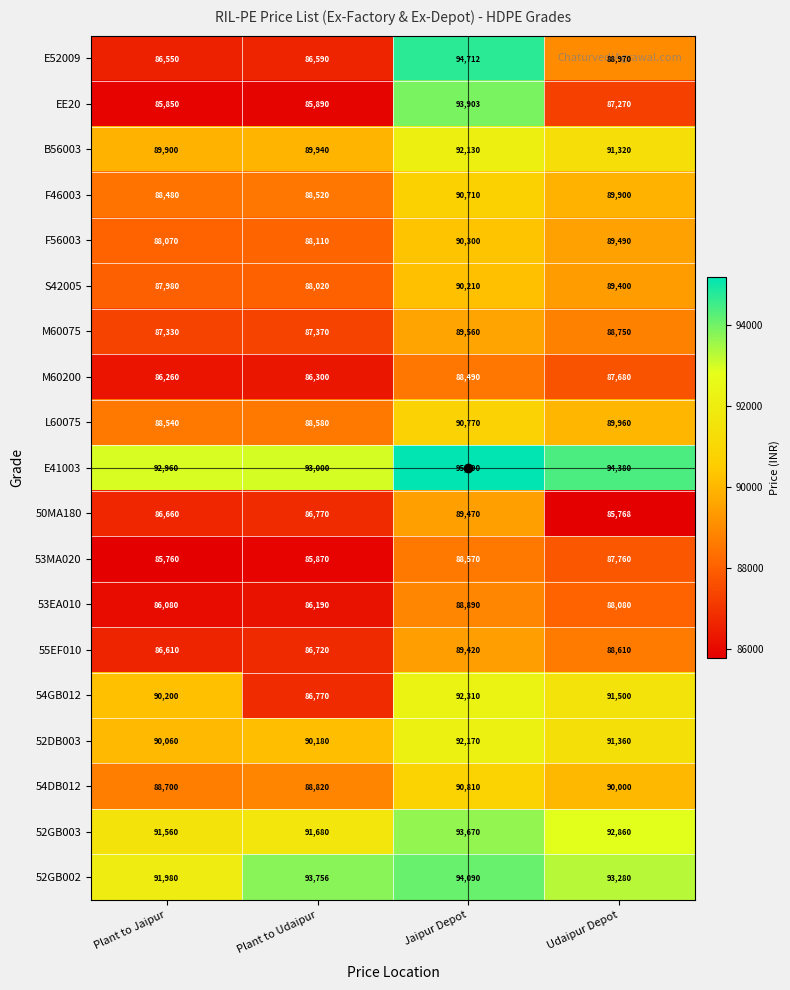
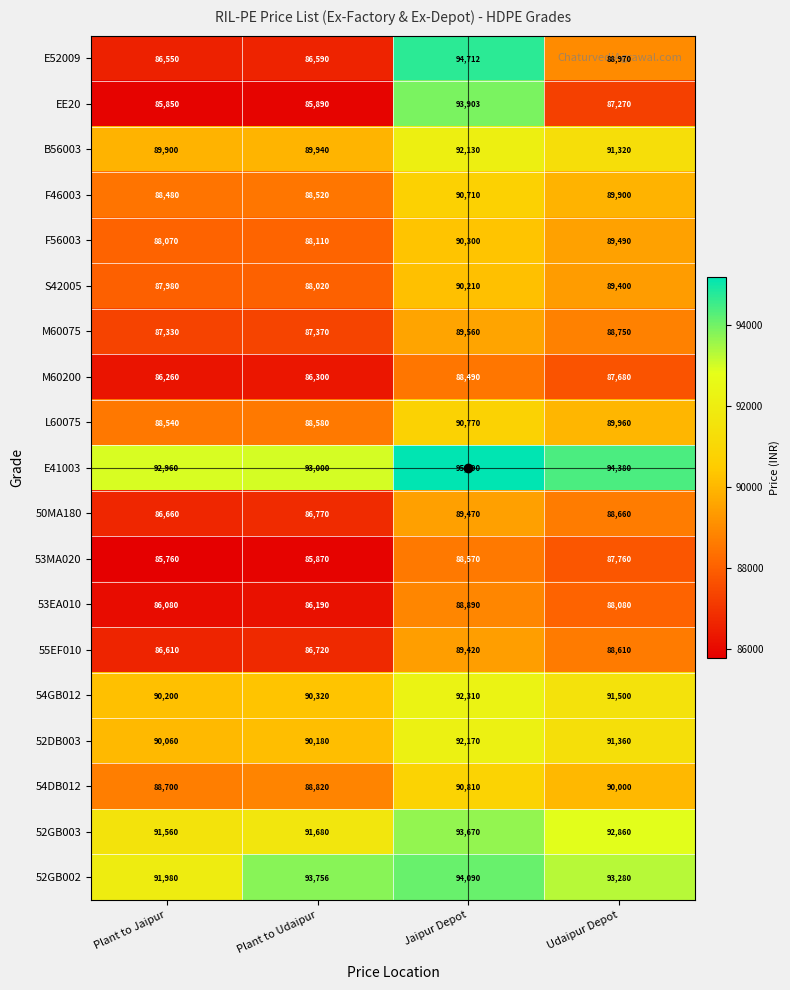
50MA180, Udaipur Depot: 85,768 -> 88,660
54GB012, Plant to Udaipur: 86,770 -> 90,320
